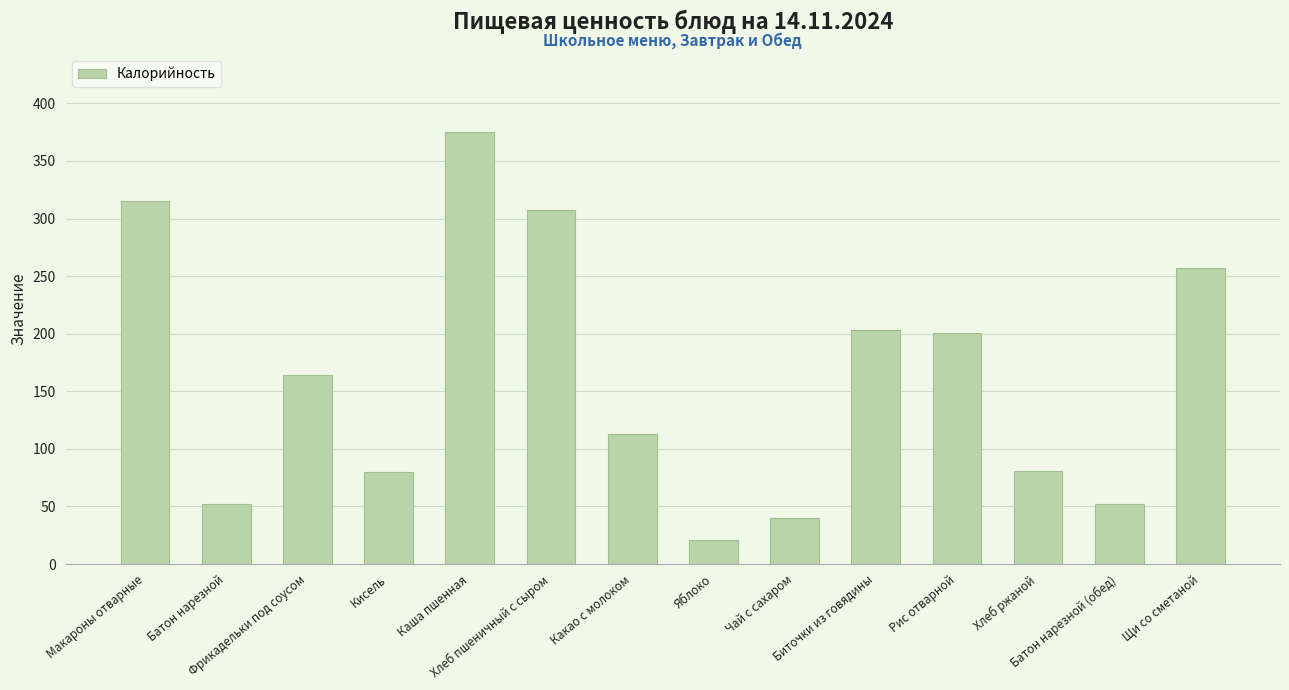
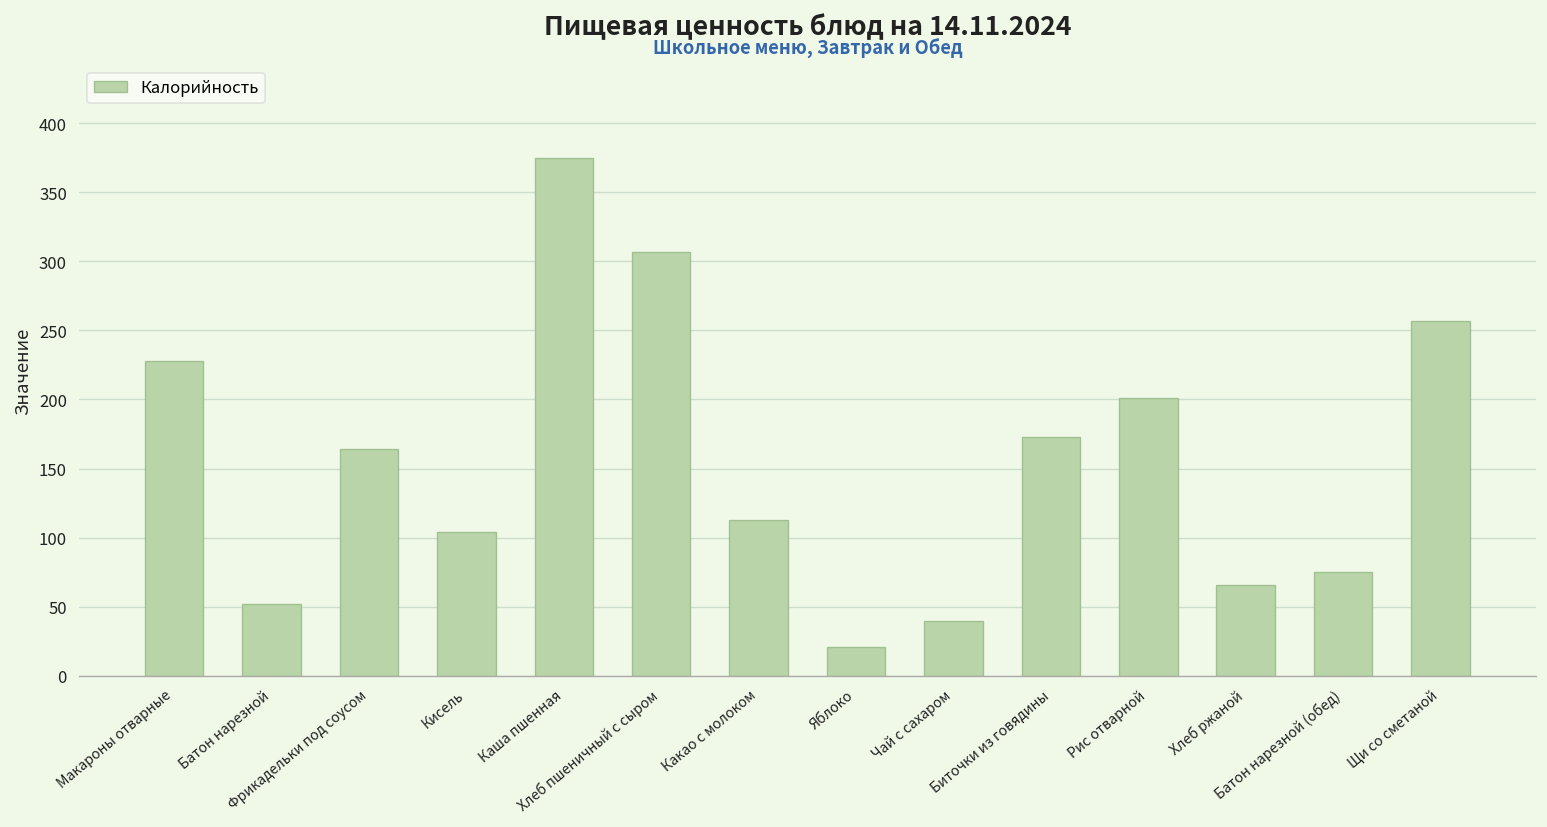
Макароны отварные: 315 -> 228
Кисель: 80 -> 104
Биточки из говядины: 203 -> 173
Хлеб ржаной: 81 -> 66
Батон нарезной (обед): 52 -> 75
